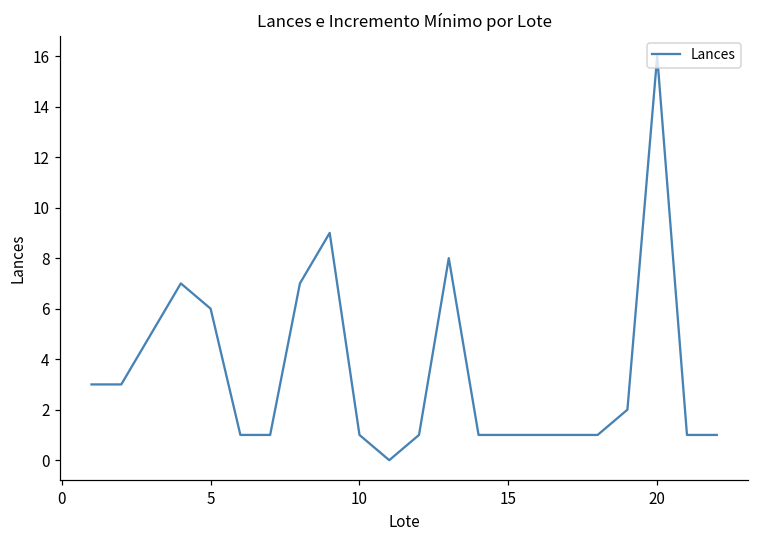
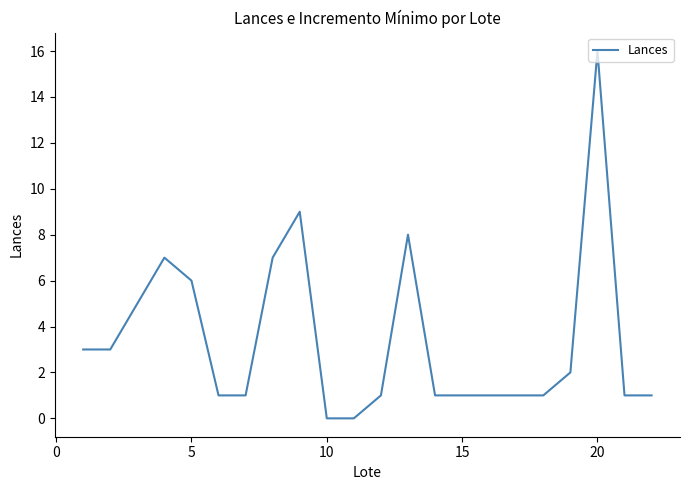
10: 1 -> 0
